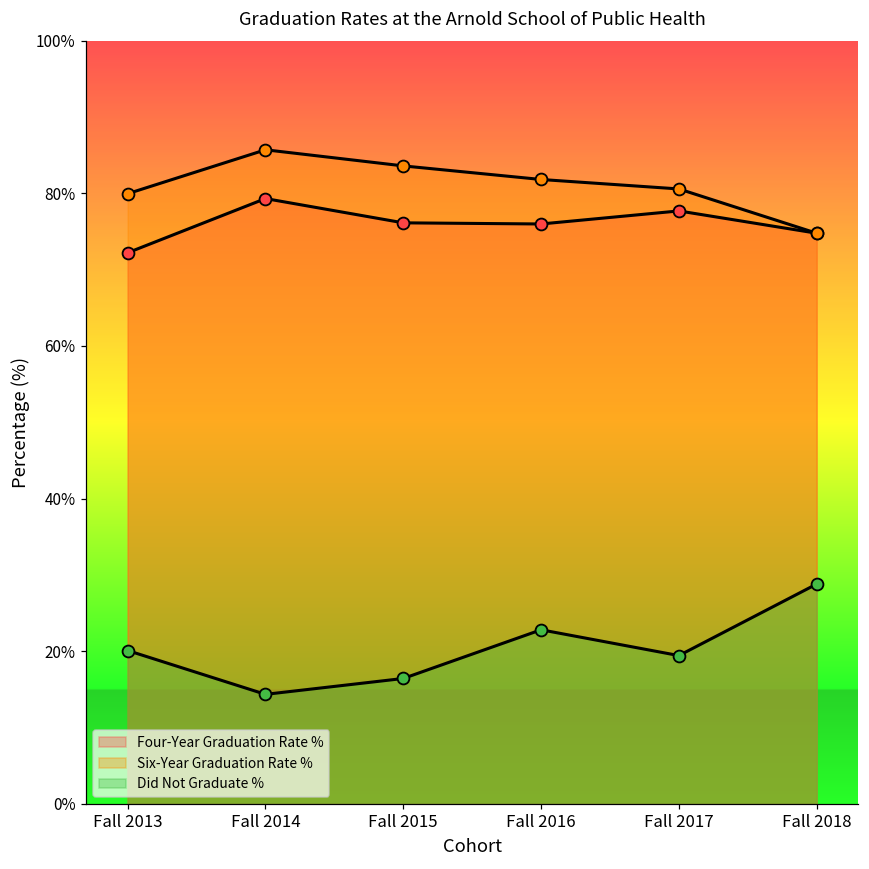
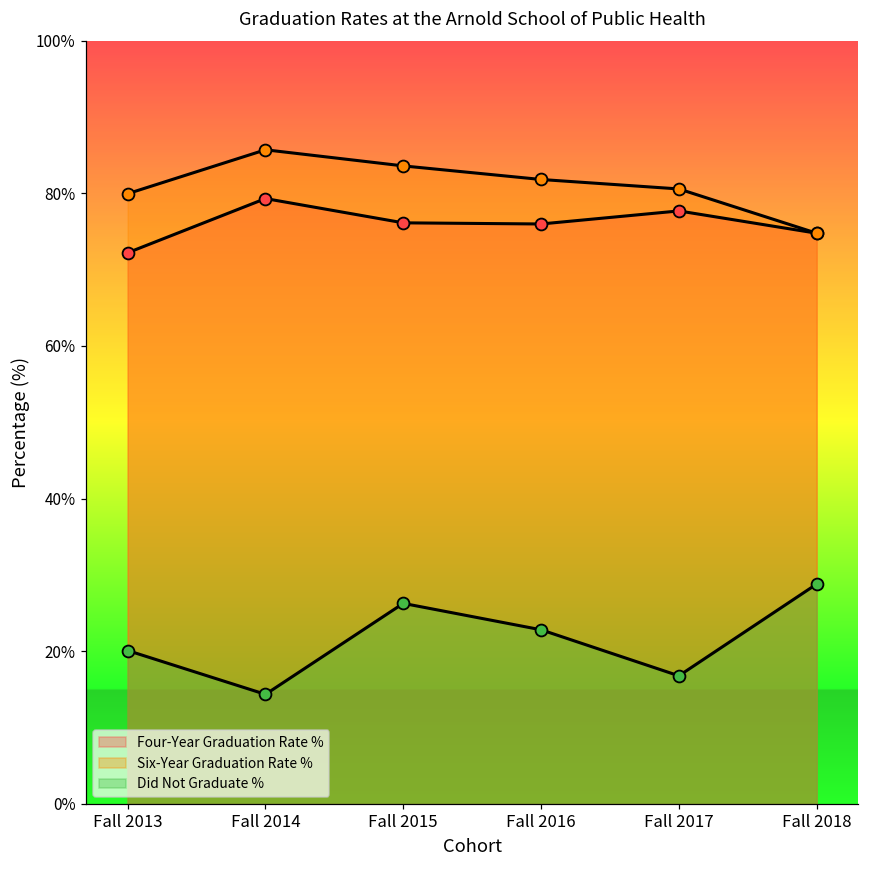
Did Not Graduate %, Fall 2015: 16% -> 26%
Did Not Graduate %, Fall 2017: 19% -> 17%
